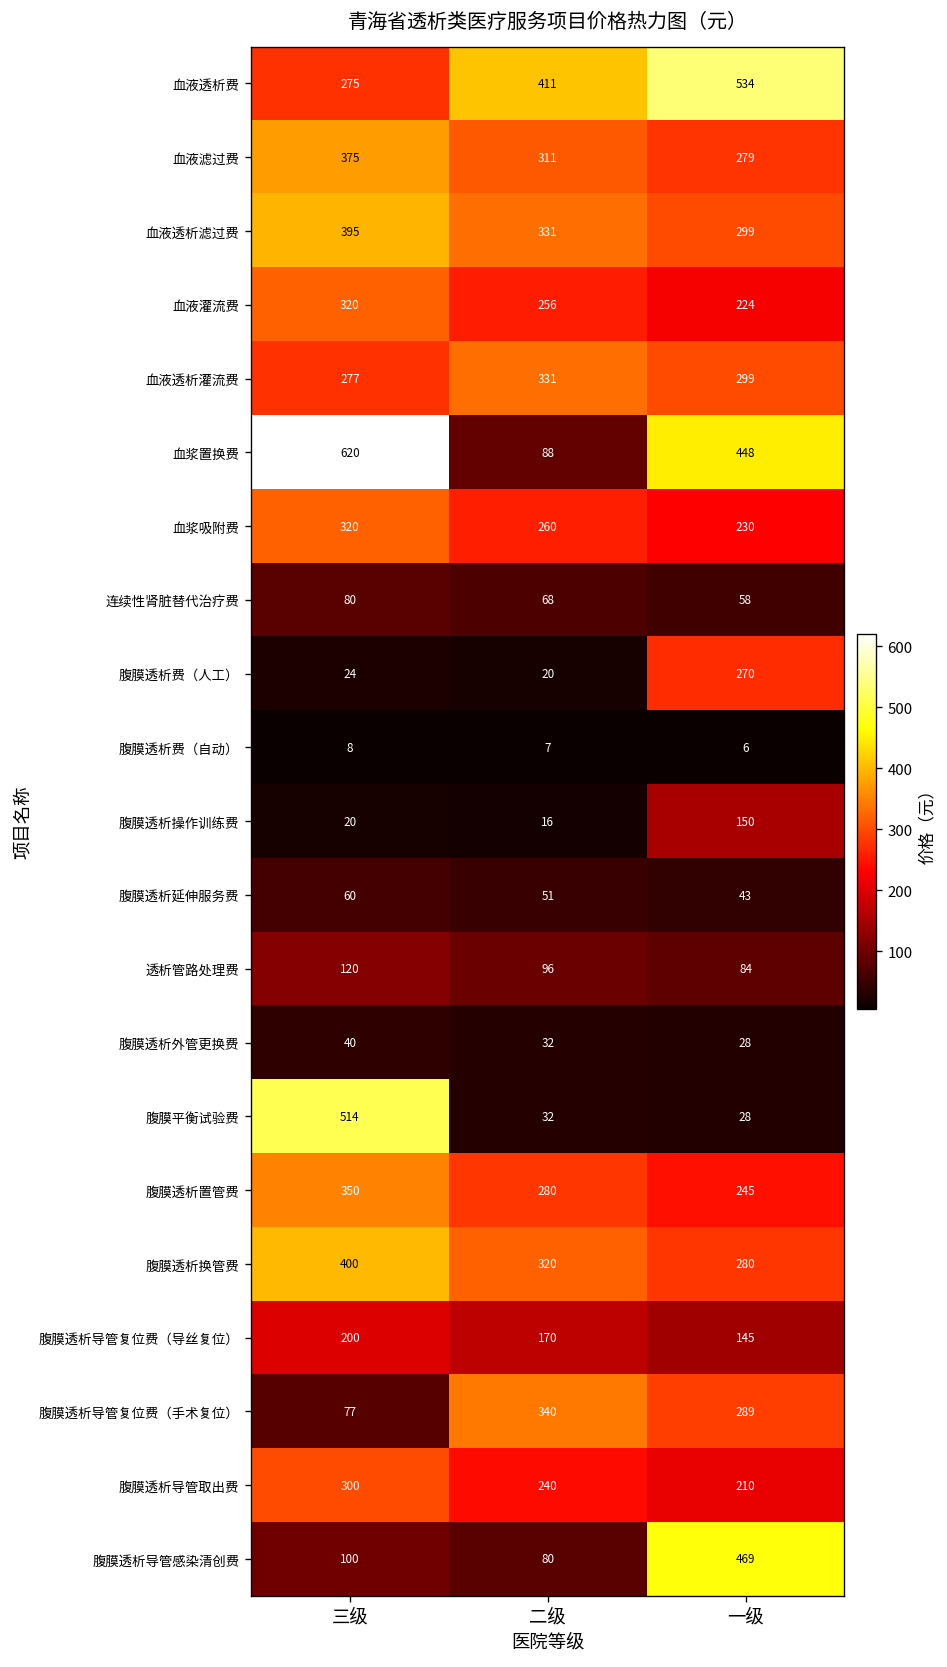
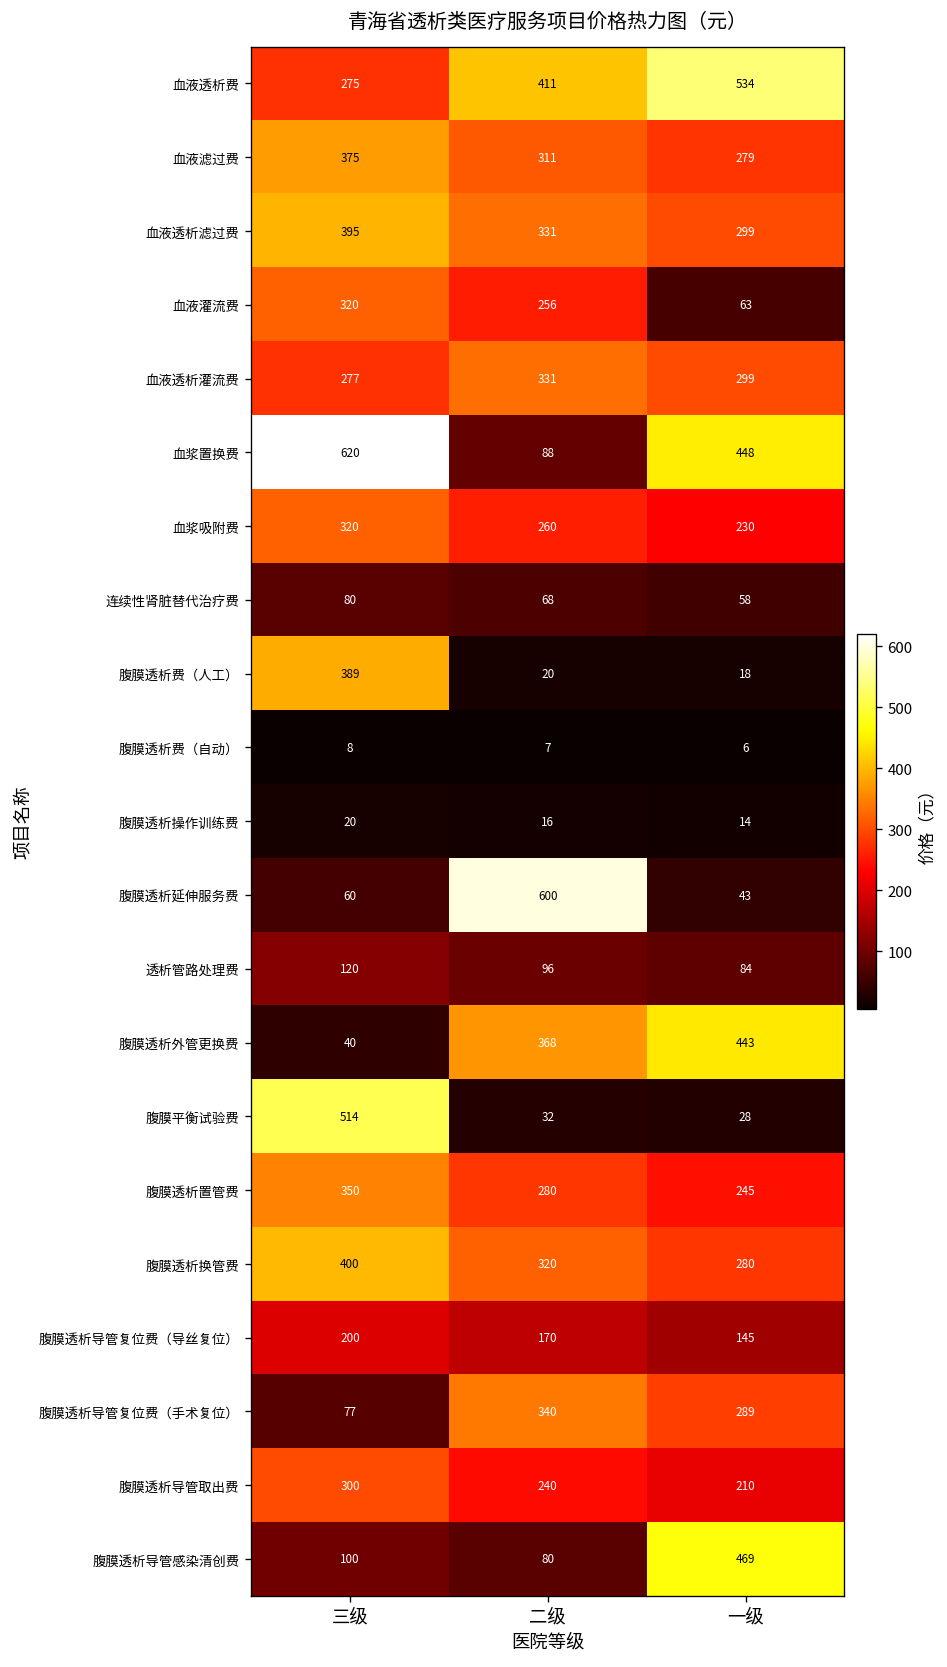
血液灌流费, 一级: 224 -> 63
腹膜透析费（人工）, 三级: 24 -> 389
腹膜透析费（人工）, 一级: 270 -> 18
腹膜透析操作训练费, 一级: 150 -> 14
腹膜透析延伸服务费, 二级: 51 -> 600
腹膜透析外管更换费, 二级: 32 -> 368
腹膜透析外管更换费, 一级: 28 -> 443
